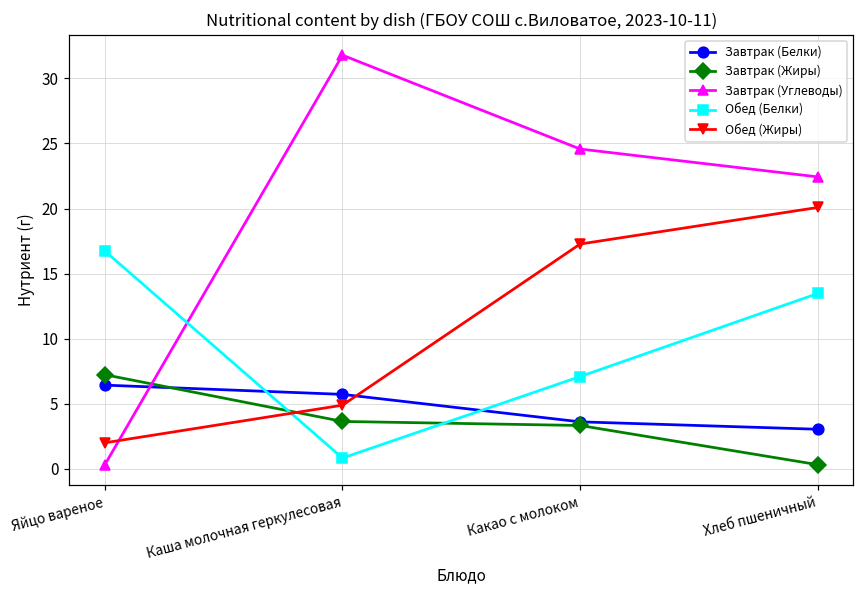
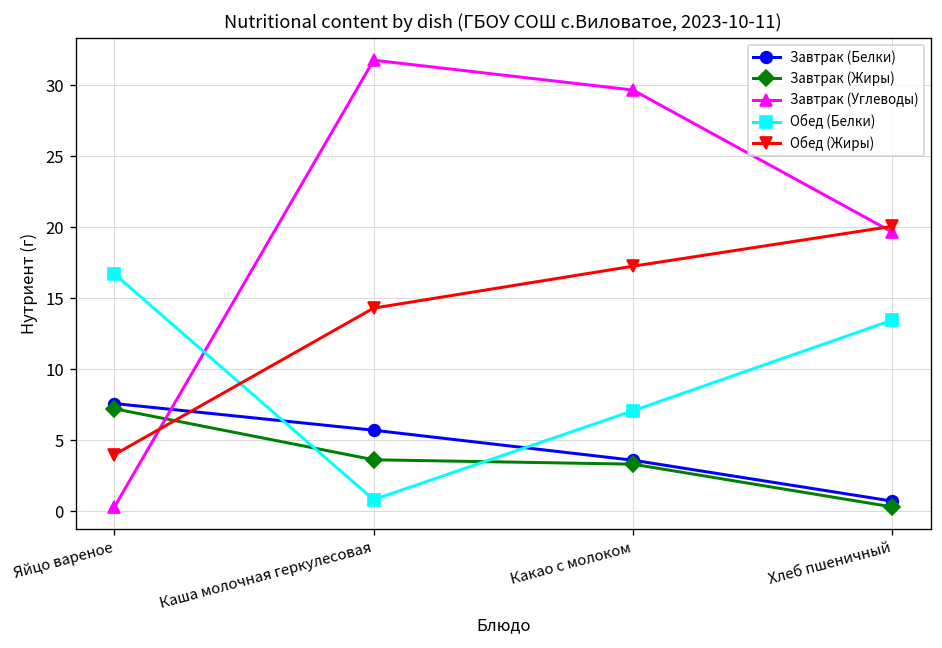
Завтрак (Белки), Яйцо вареное: 6.4 -> 7.6
Обед (Жиры), Яйцо вареное: 2 -> 4
Обед (Жиры), Каша молочная геркулесовая: 4.9 -> 14.3
Завтрак (Углеводы), Какао с молоком: 24.6 -> 29.7
Завтрак (Белки), Хлеб пшеничный: 3.0 -> 0.7
Завтрак (Углеводы), Хлеб пшеничный: 22.4 -> 19.7
